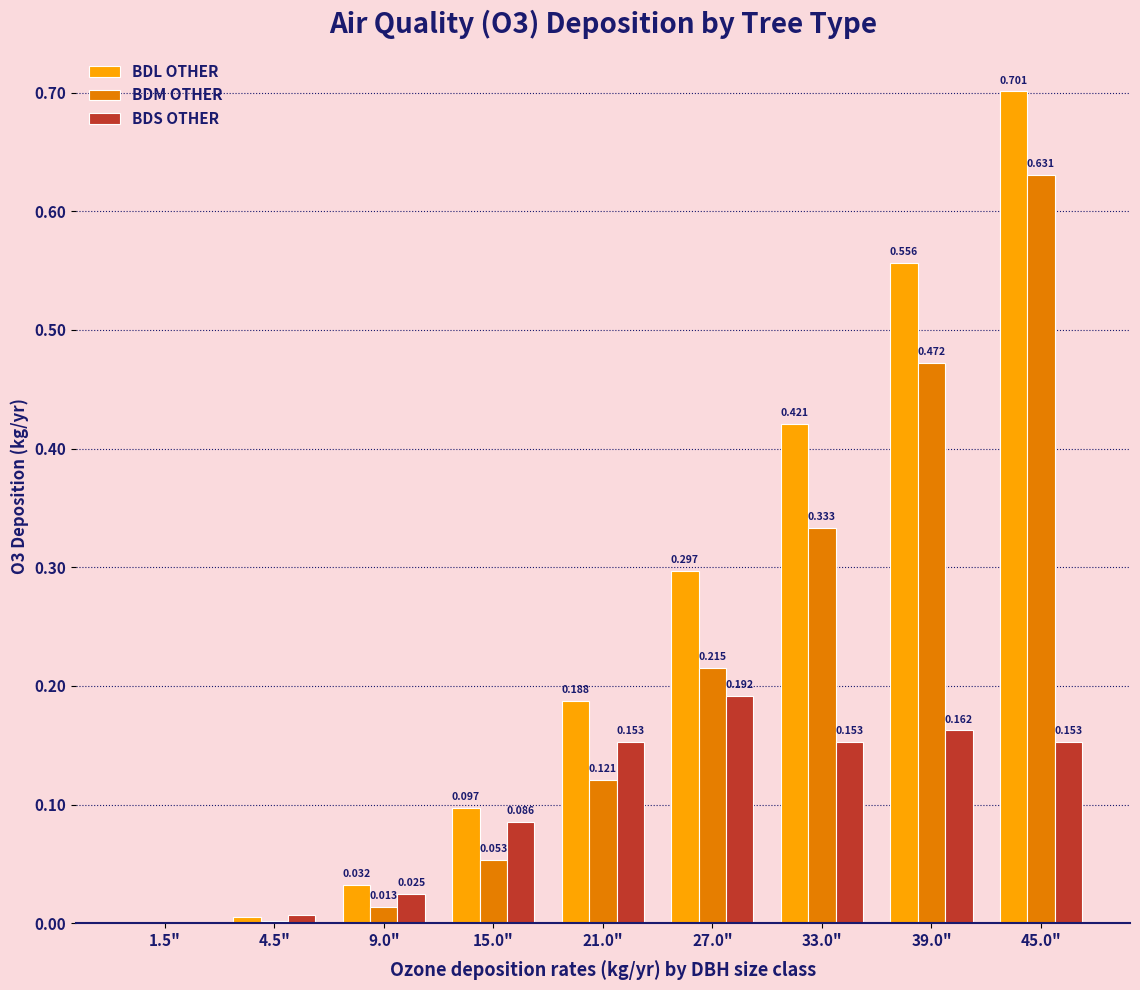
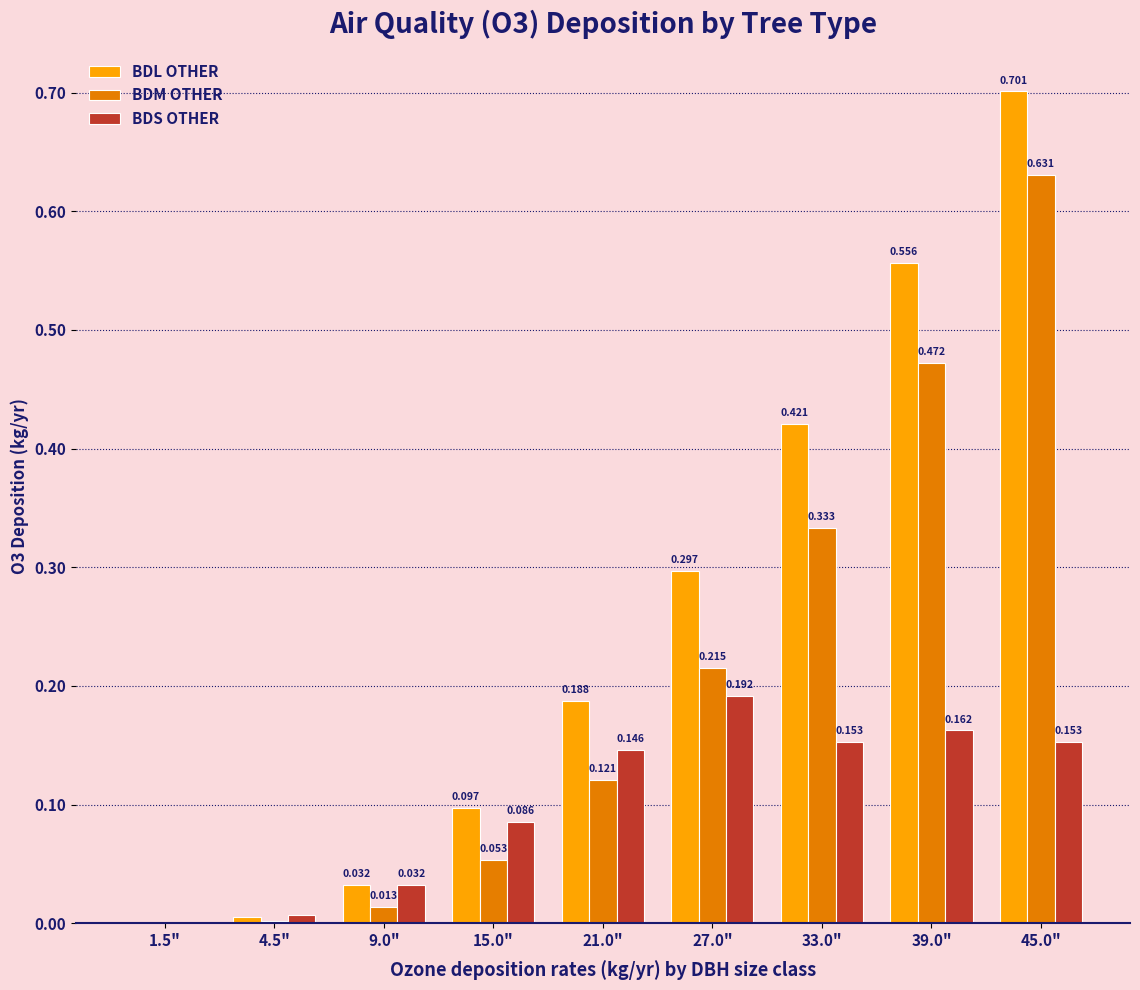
BDS OTHER, 9.0": 0.025 -> 0.032
BDS OTHER, 21.0": 0.153 -> 0.146
